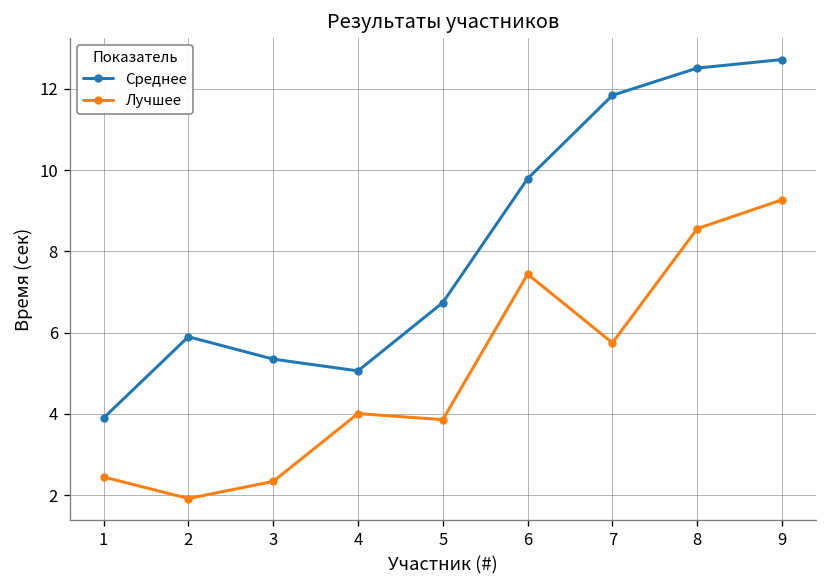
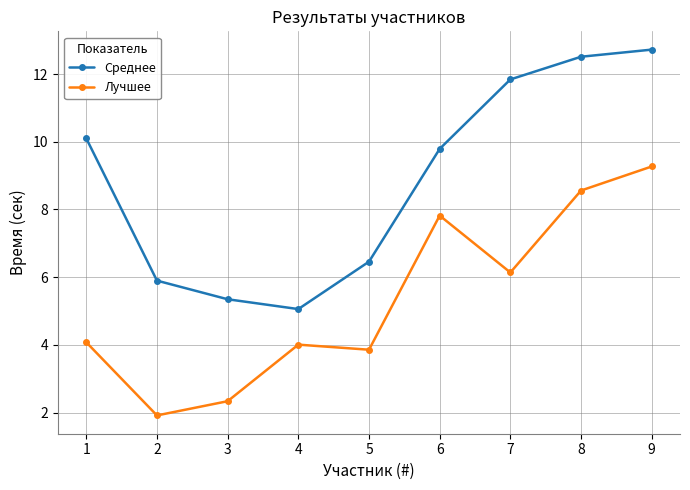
Среднее, 1: 3.9 -> 10.1
Лучшее, 1: 2.5 -> 4.1
Среднее, 5: 6.7 -> 6.5
Лучшее, 6: 7.4 -> 7.8
Лучшее, 7: 5.8 -> 6.1
